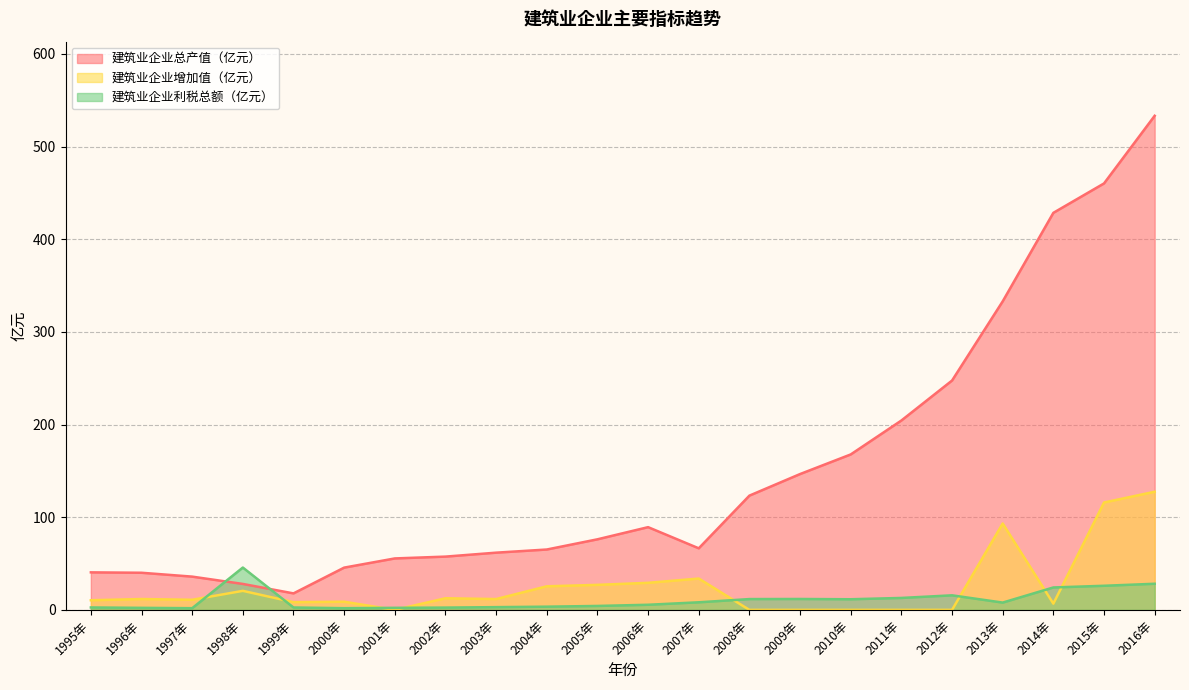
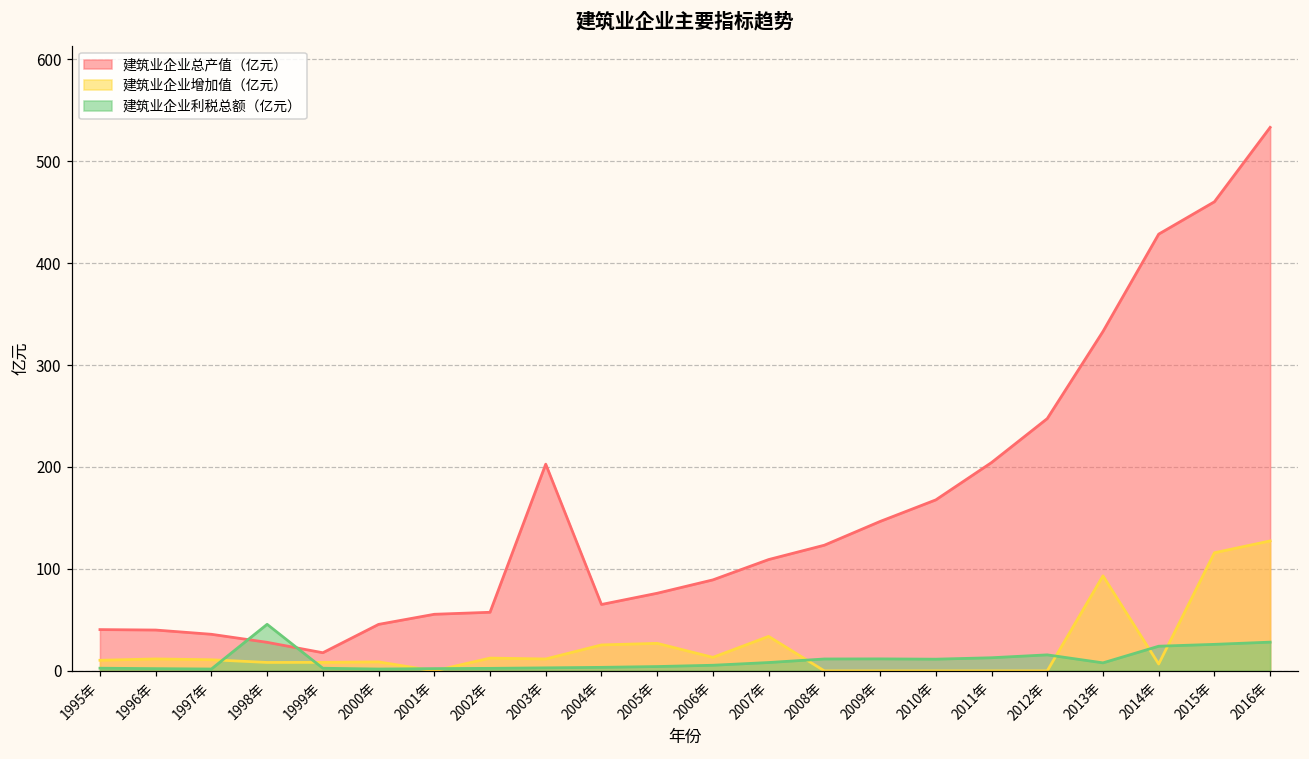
建筑业企业增加值（亿元）, 1998年: 20 -> 10
建筑业企业总产值（亿元）, 2003年: 60 -> 200
建筑业企业增加值（亿元）, 2006年: 30 -> 10
建筑业企业总产值（亿元）, 2007年: 70 -> 110
